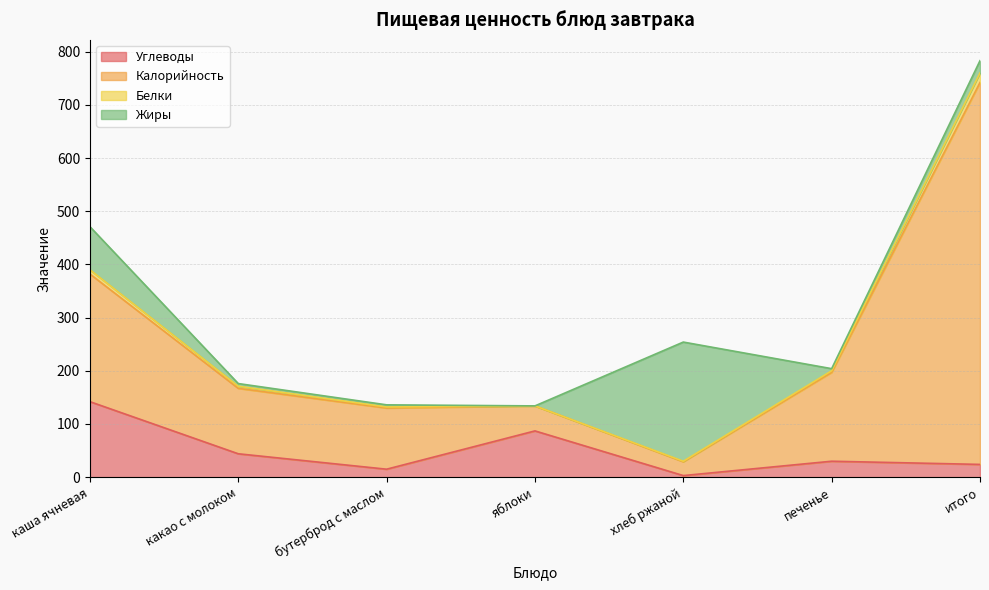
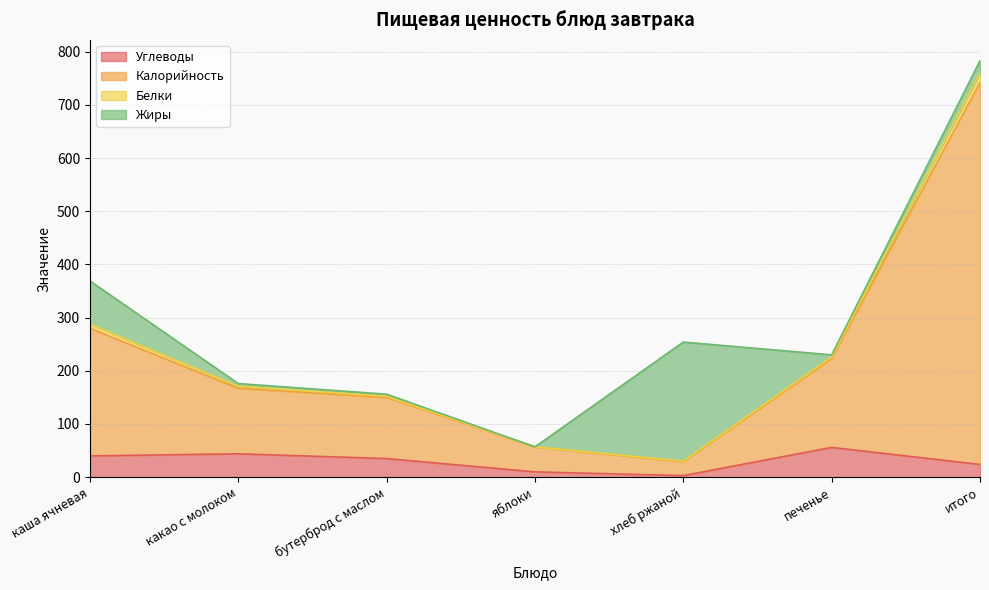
Углеводы, каша ячневая: 140 -> 40
Углеводы, бутерброд с маслом: 20 -> 40
Углеводы, яблоки: 90 -> 10
Углеводы, печенье: 30 -> 60
